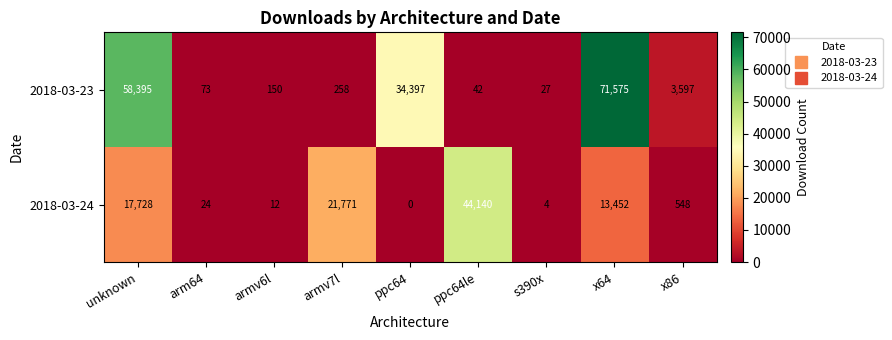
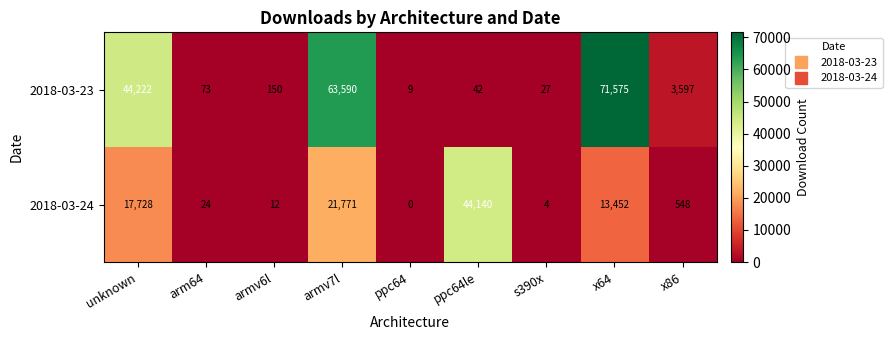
2018-03-23, unknown: 58,395 -> 44,222
2018-03-23, armv7l: 258 -> 63,590
2018-03-23, ppc64: 34,397 -> 9
